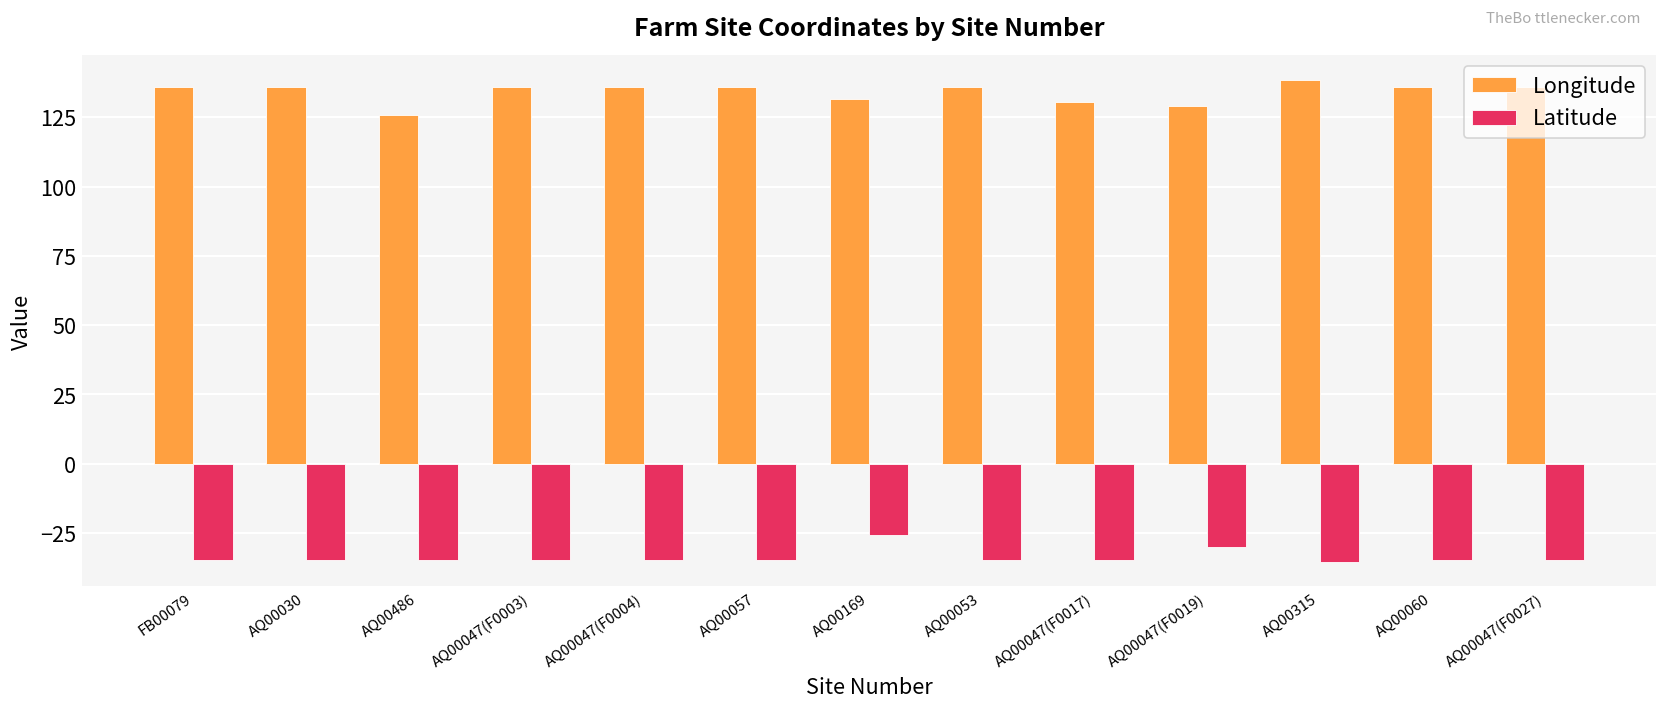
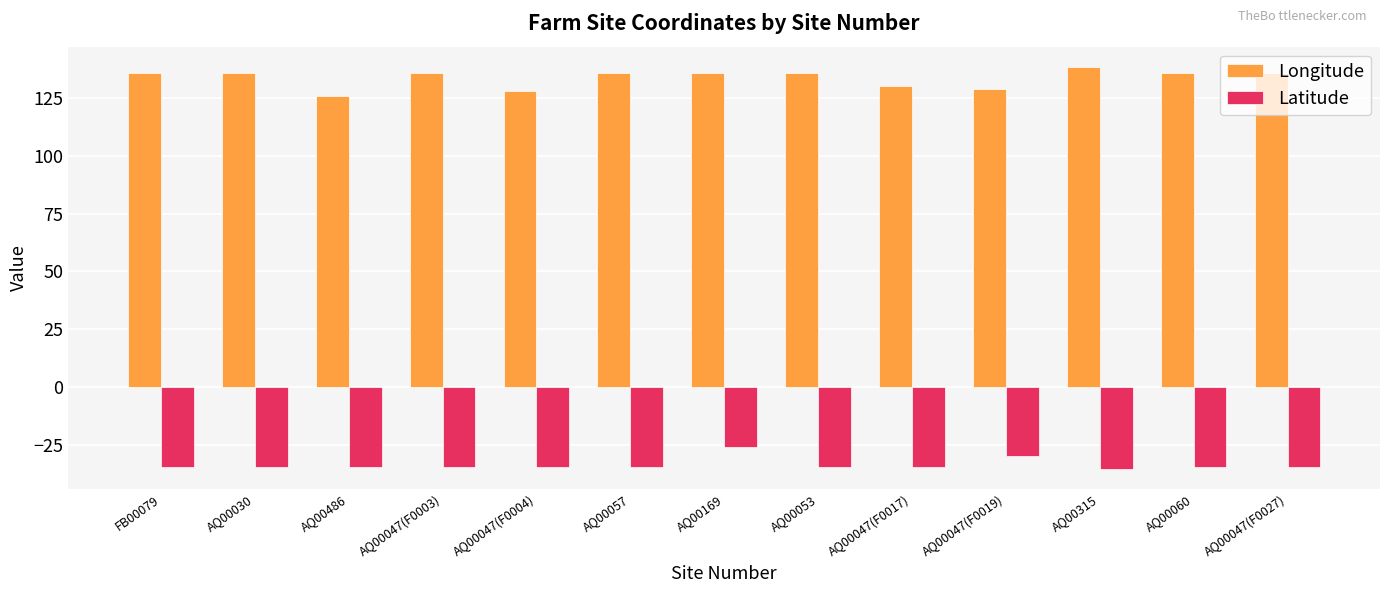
Longitude, AQ00047(F0004): 136 -> 128
Longitude, AQ00169: 131 -> 136
